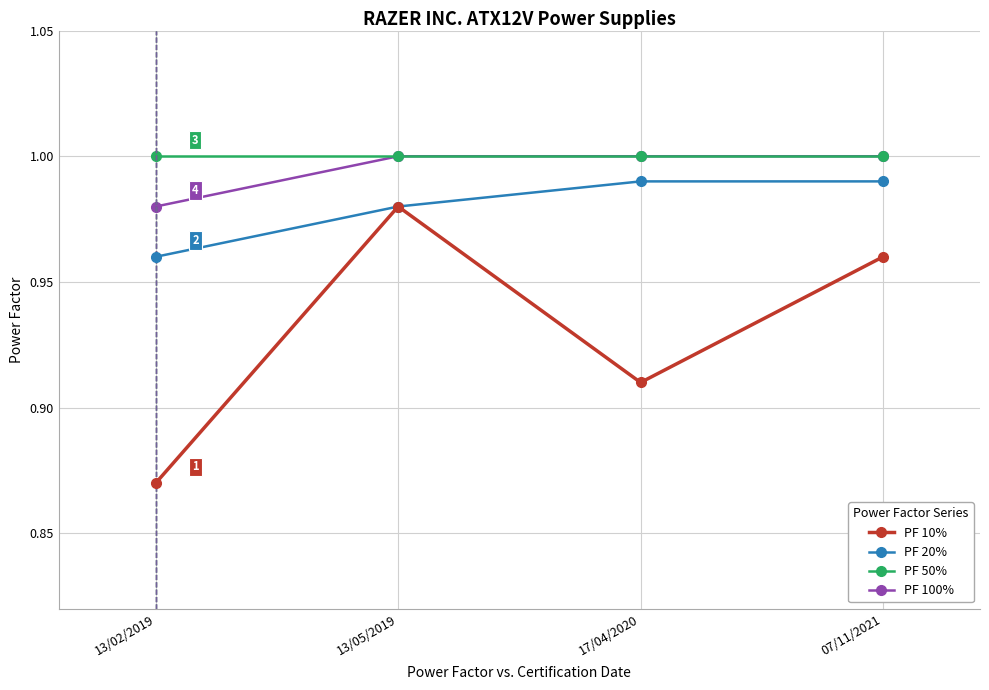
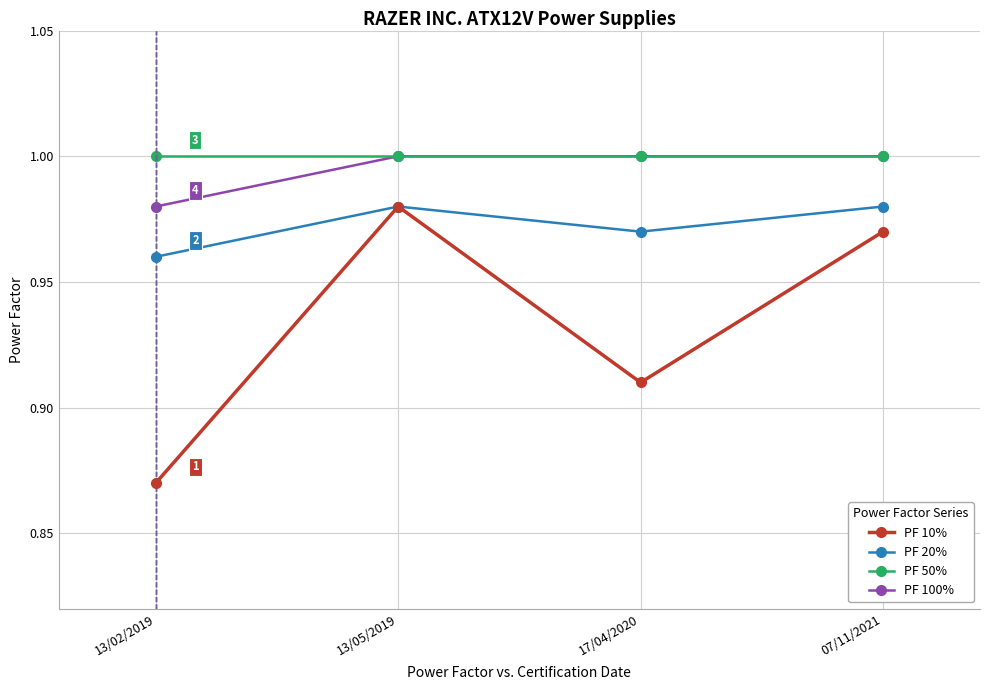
PF 20%, 17/04/2020: 0.99 -> 0.97
PF 10%, 07/11/2021: 0.96 -> 0.97
PF 20%, 07/11/2021: 0.99 -> 0.98
